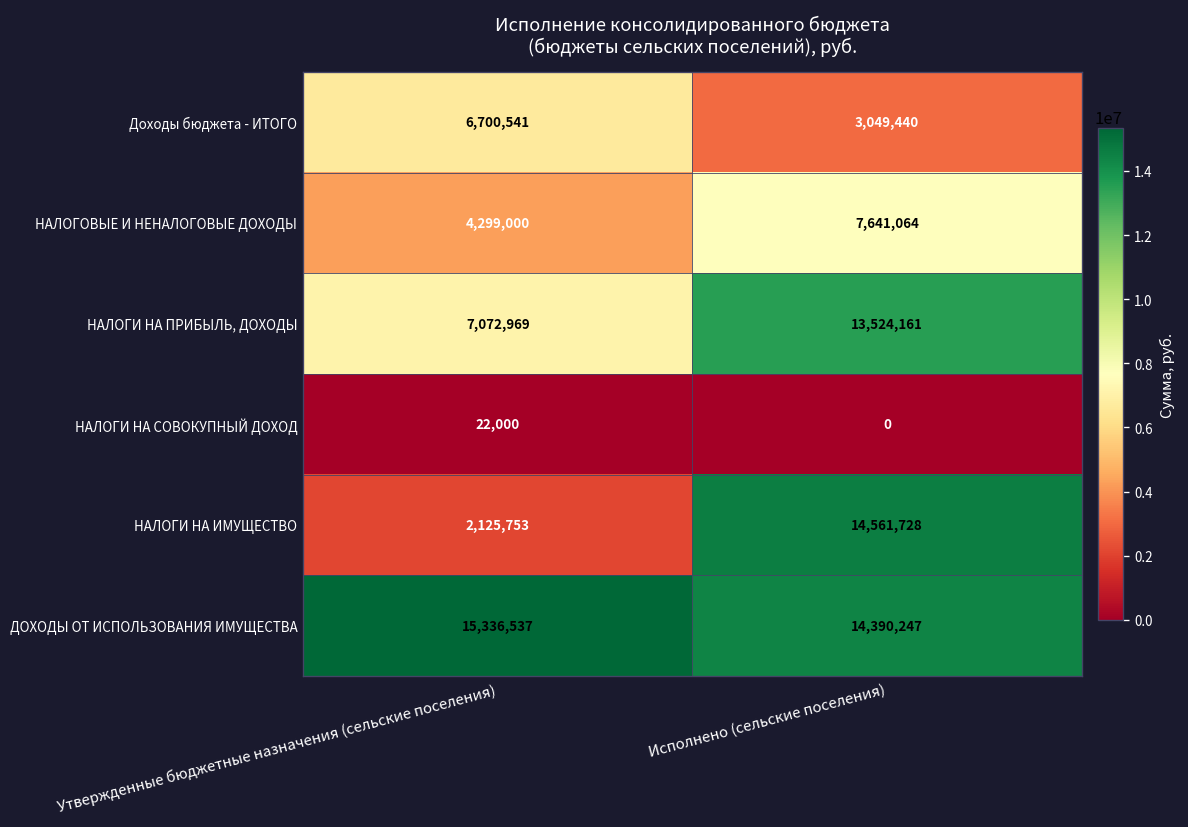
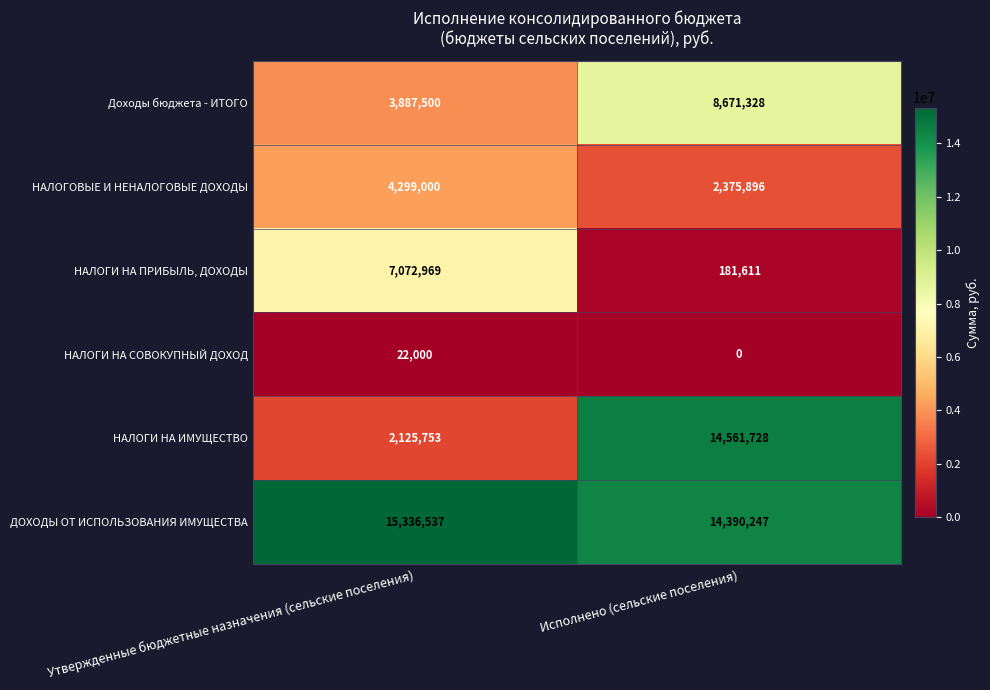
Доходы бюджета - ИТОГО, Утвержденные бюджетные назначения (сельские поселения): 6,700,541 -> 3,887,500
Доходы бюджета - ИТОГО, Исполнено (сельские поселения): 3,049,440 -> 8,671,328
НАЛОГОВЫЕ И НЕНАЛОГОВЫЕ ДОХОДЫ, Исполнено (сельские поселения): 7,641,064 -> 2,375,896
НАЛОГИ НА ПРИБЫЛЬ, ДОХОДЫ, Исполнено (сельские поселения): 13,524,161 -> 181,611
